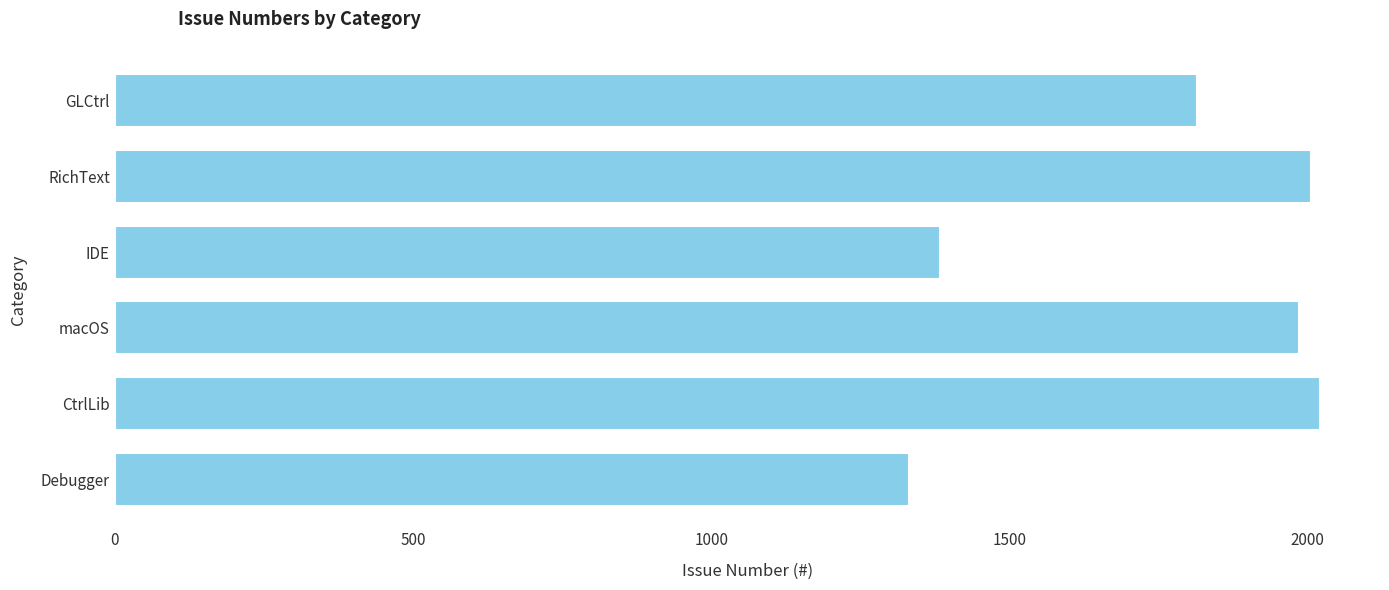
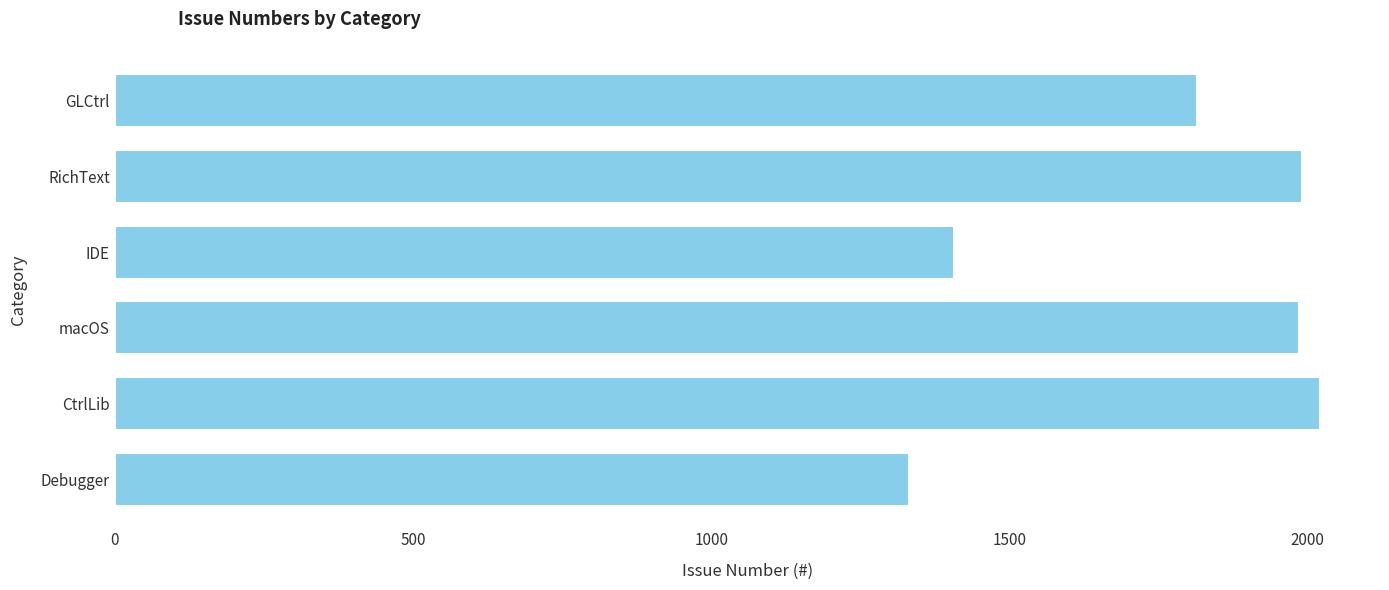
RichText: 2010 -> 1990
IDE: 1380 -> 1410
